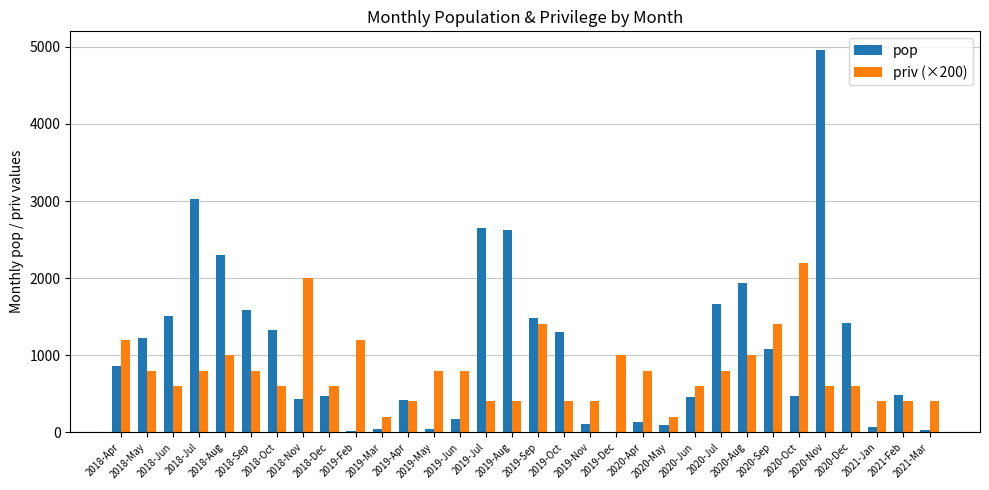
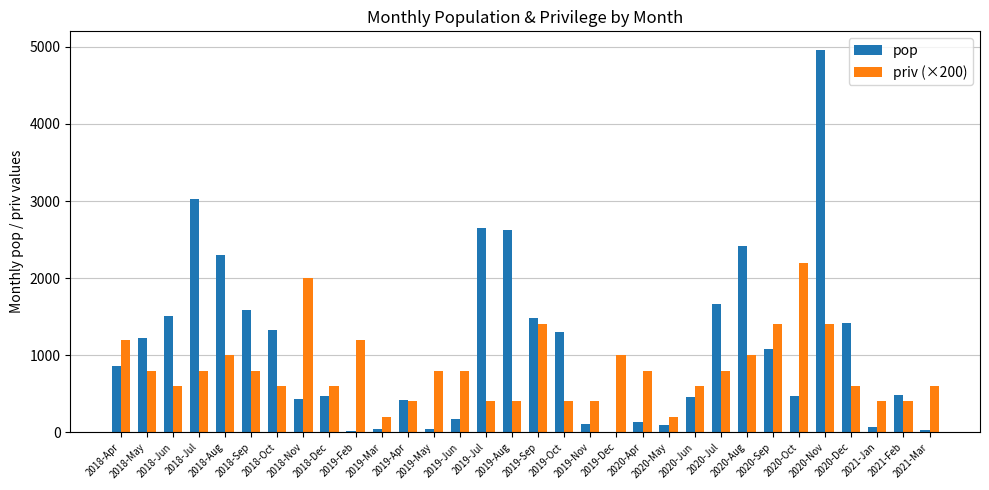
pop, 2020-Aug: 1900 -> 2400
priv (×200), 2020-Nov: 600 -> 1400
priv (×200), 2021-Mar: 400 -> 600
